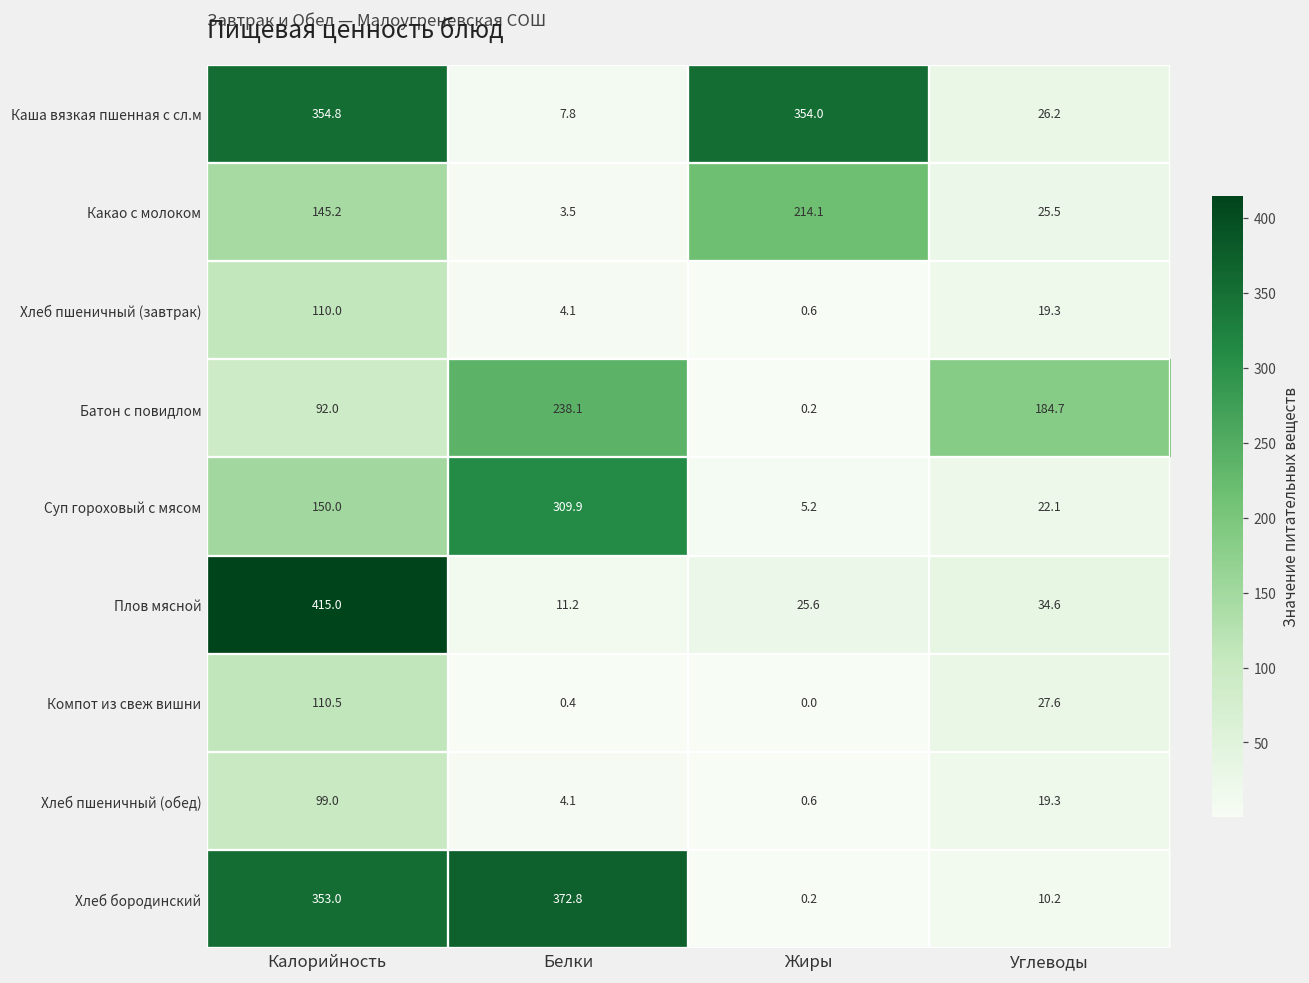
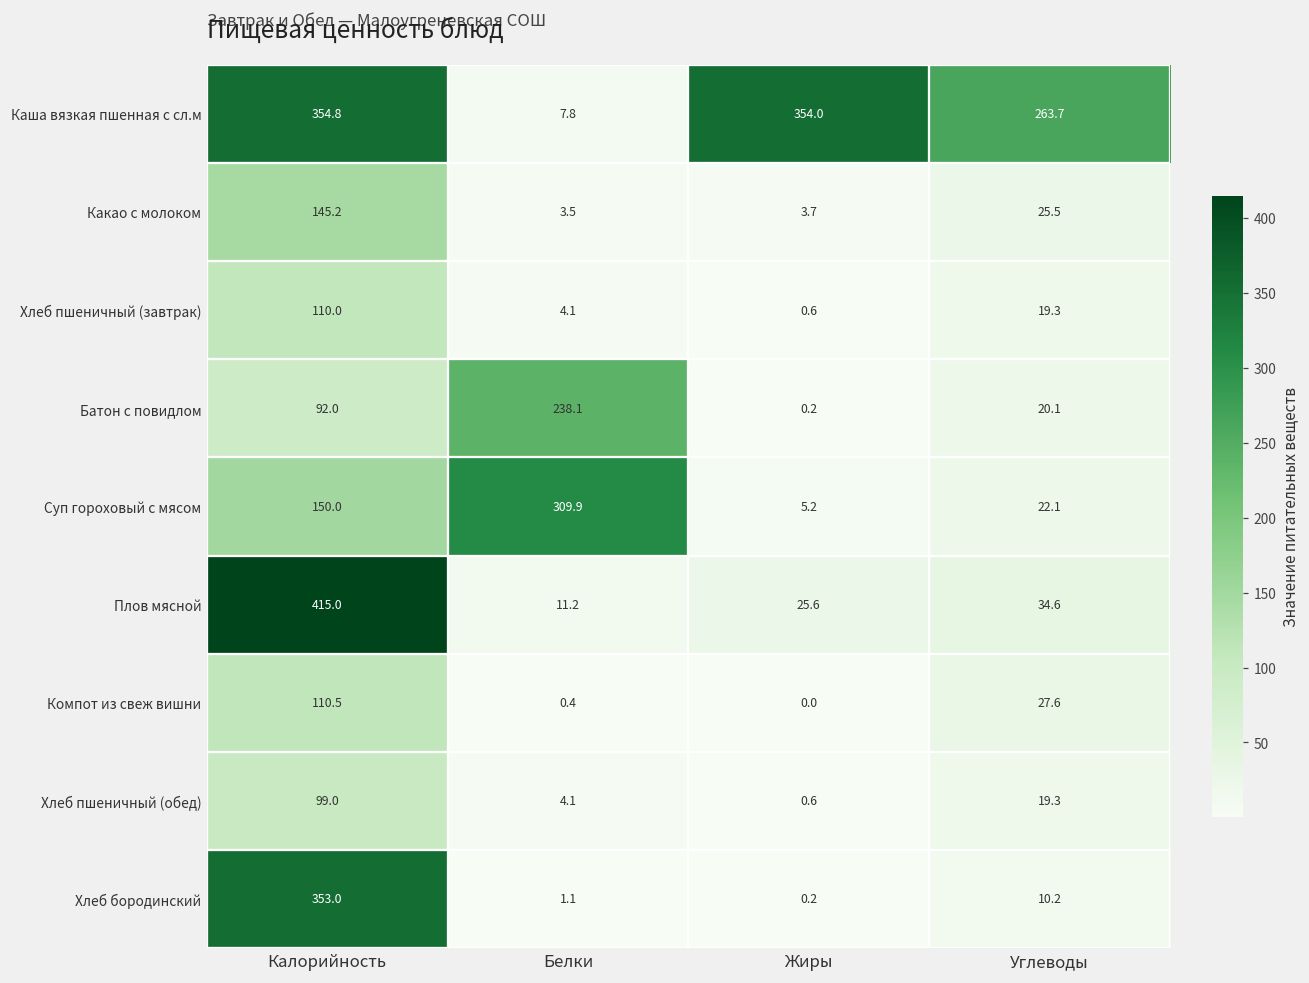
Каша вязкая пшенная с сл.м, Углеводы: 26.2 -> 263.7
Какао с молоком, Жиры: 214.1 -> 3.7
Батон с повидлом, Углеводы: 184.7 -> 20.1
Хлеб бородинский, Белки: 372.8 -> 1.1
